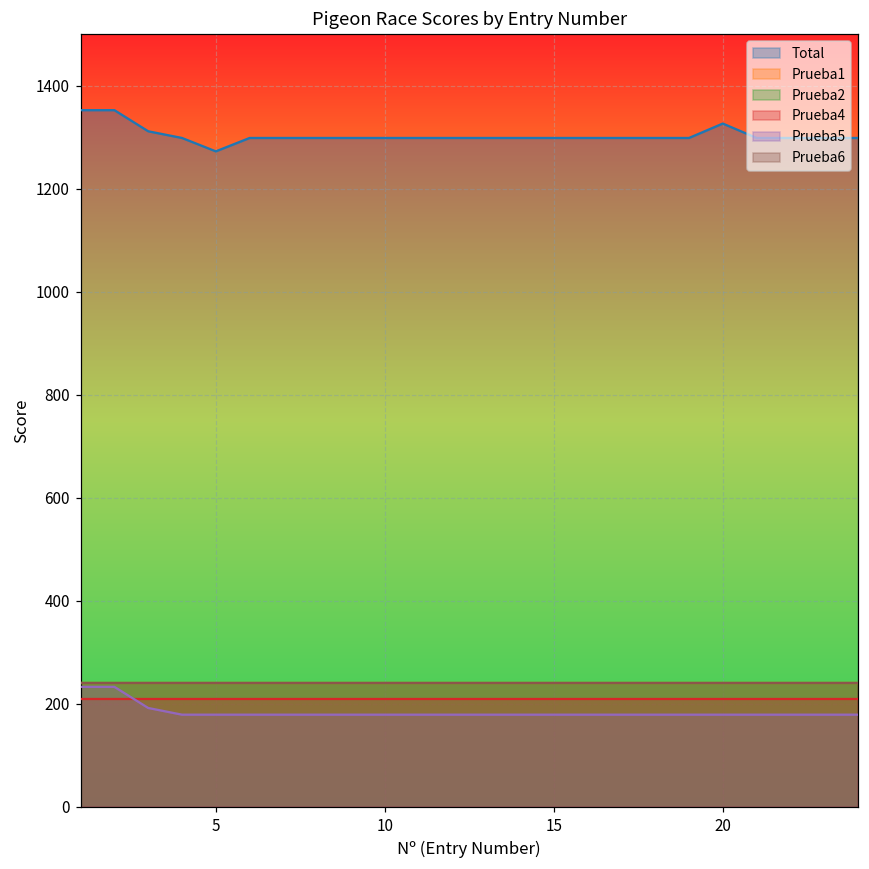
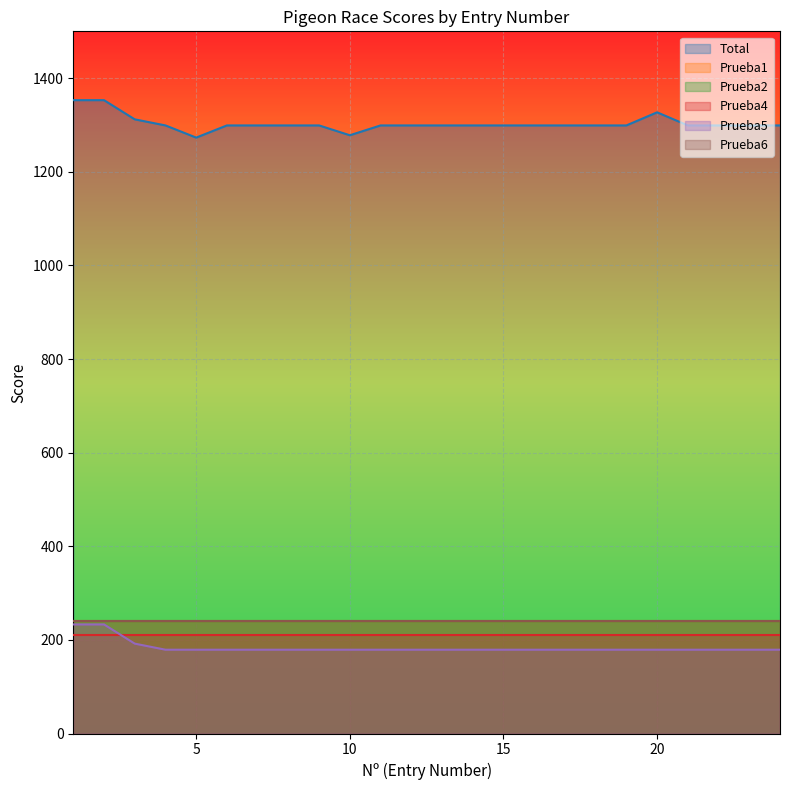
Total, 10: 1300 -> 1280
